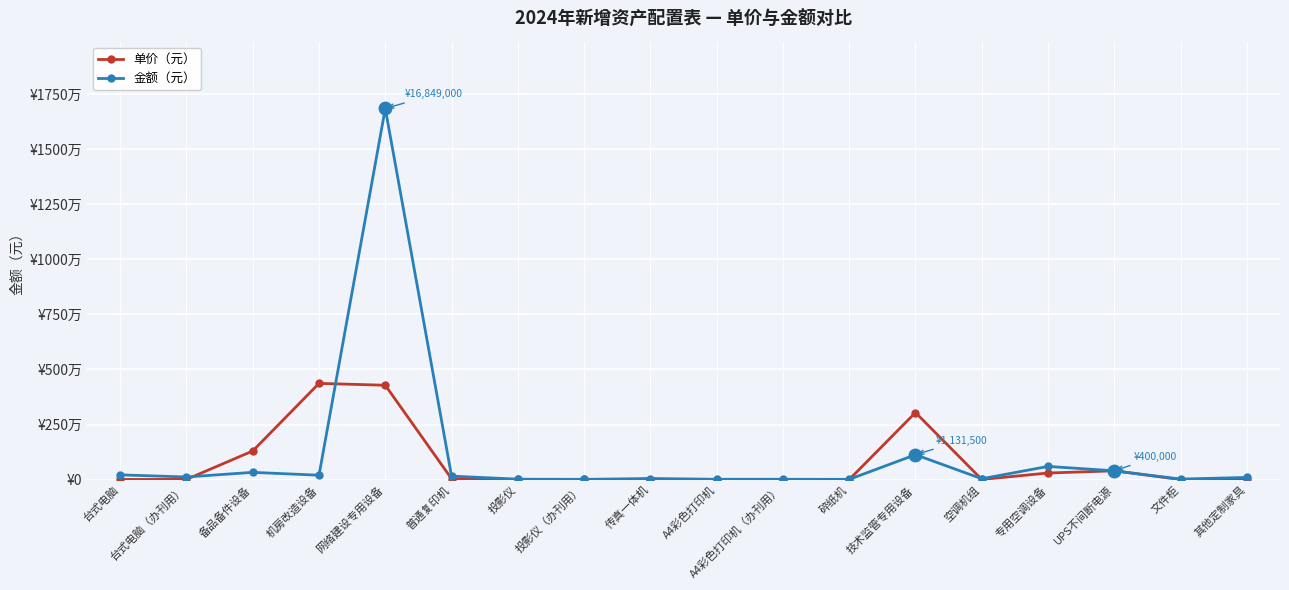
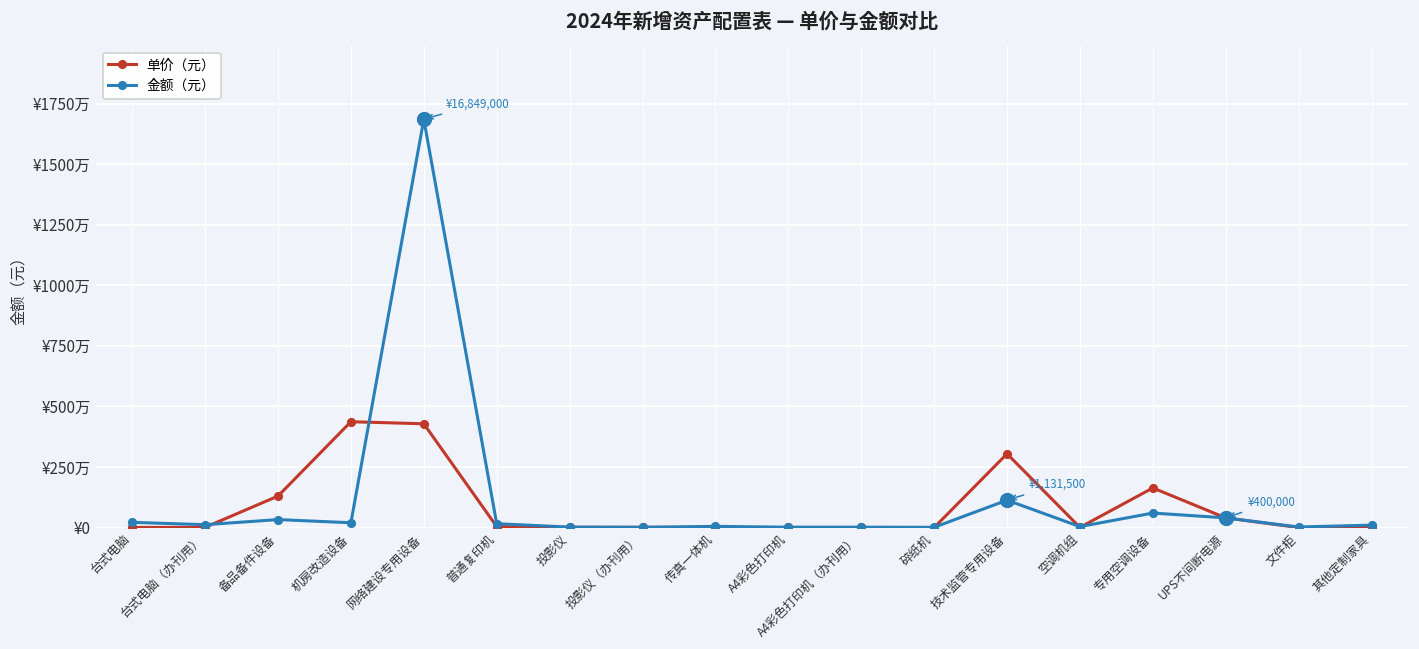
单价（元）, 专用空调设备: ¥30万 -> ¥160万
